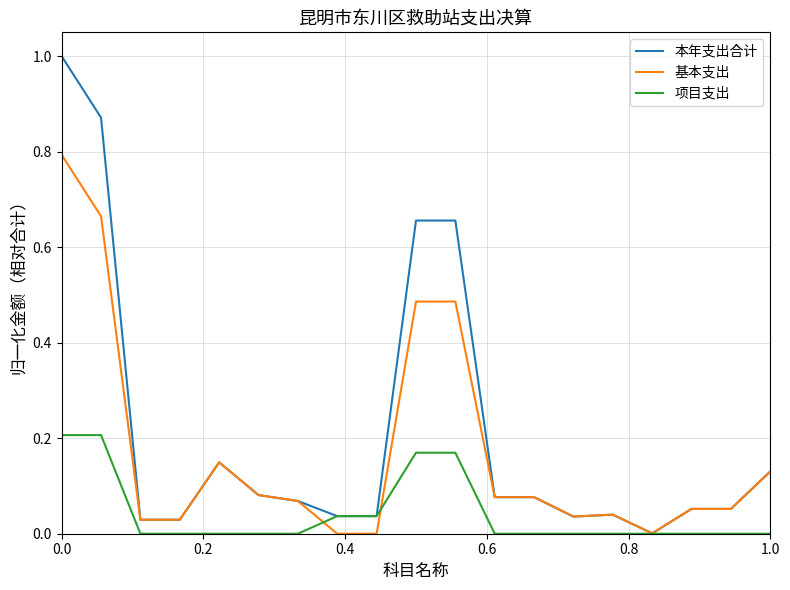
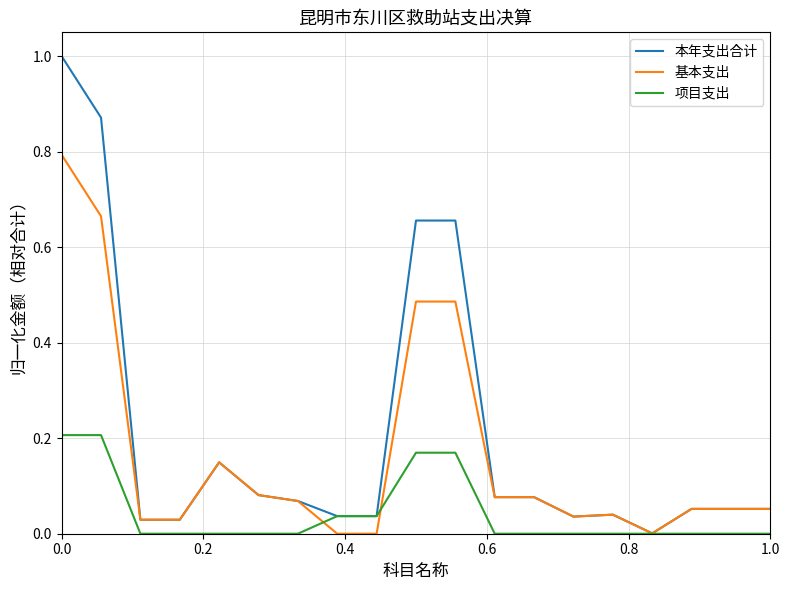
本年支出合计, 1.0: 0.13 -> 0.05
基本支出, 1.0: 0.13 -> 0.05
